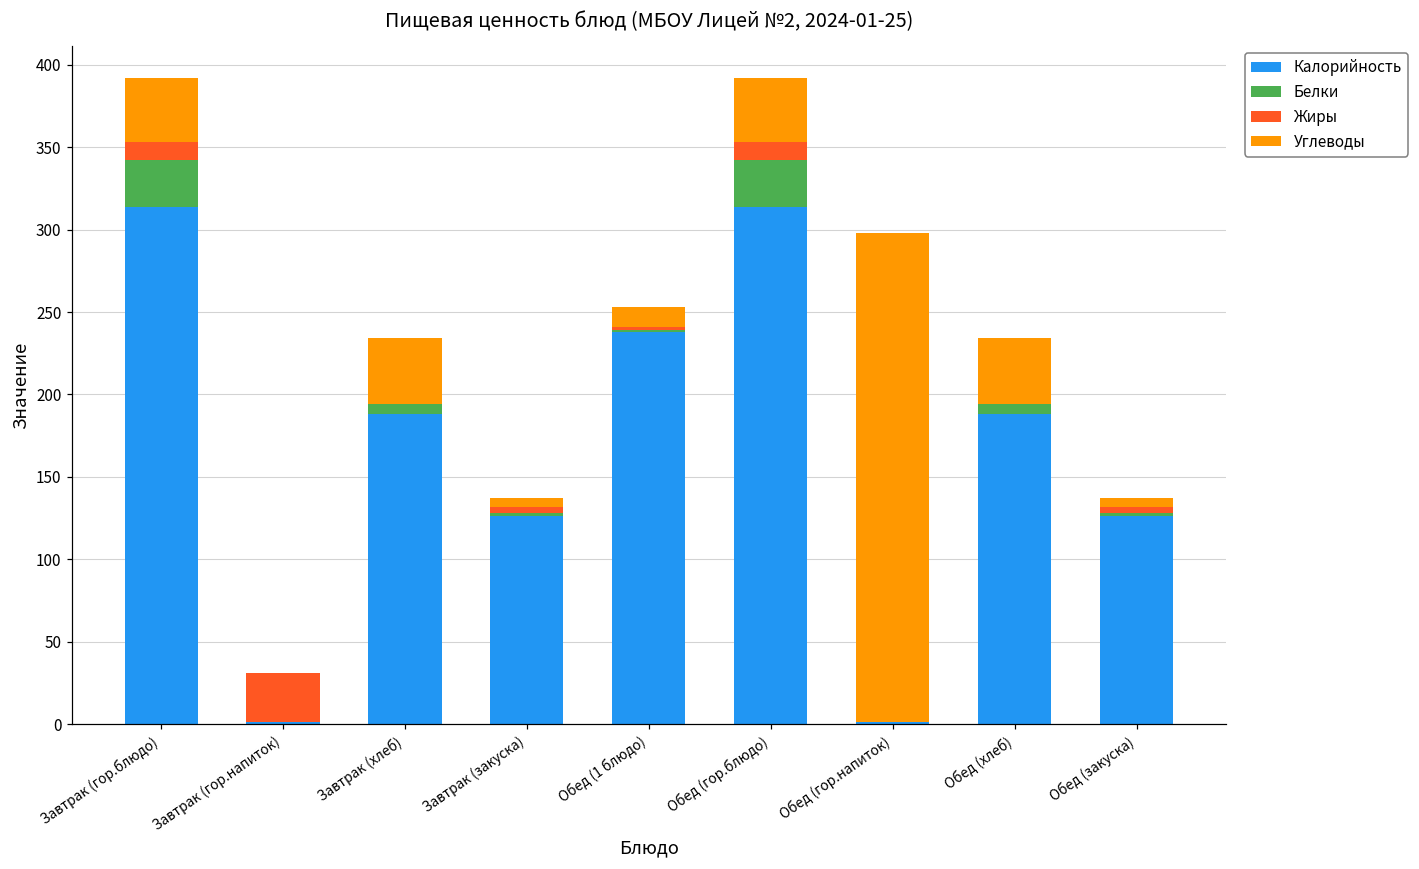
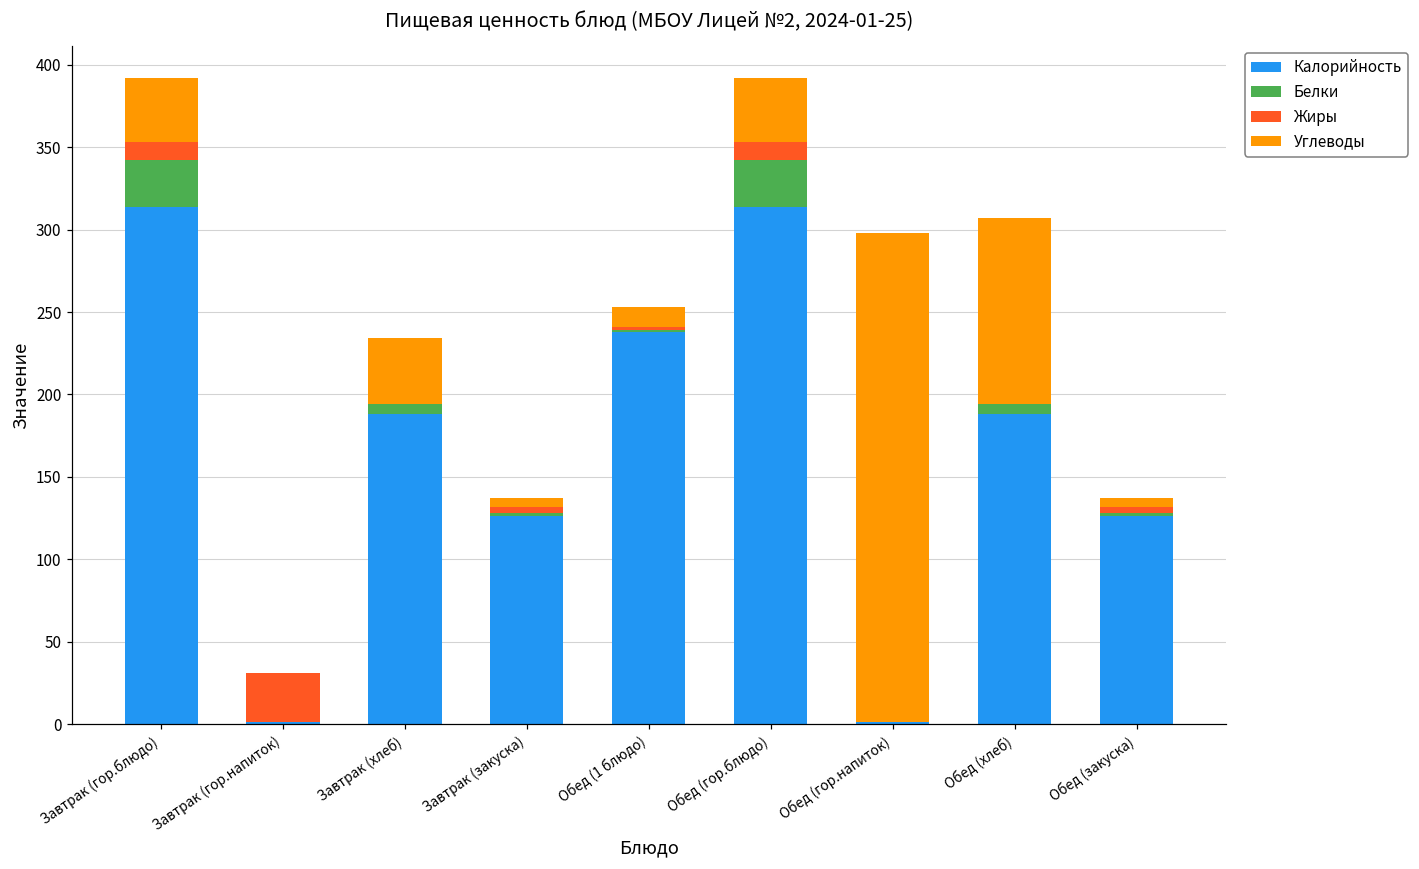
Углеводы, Обед (хлеб): 40 -> 113
